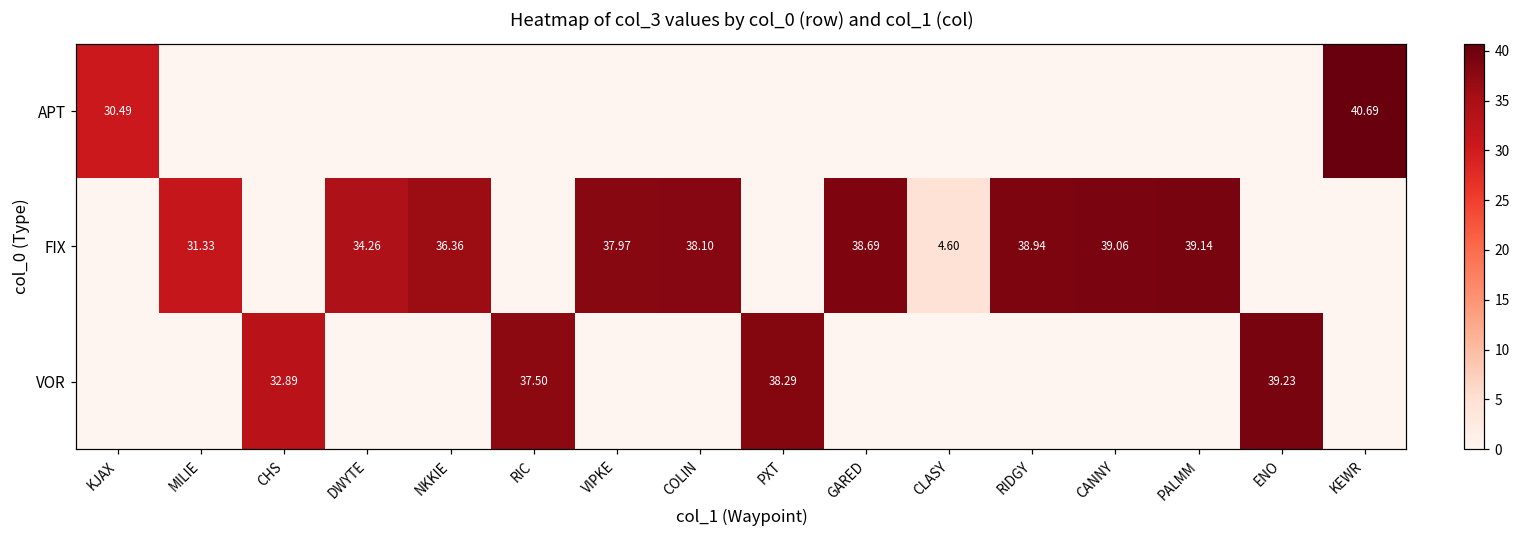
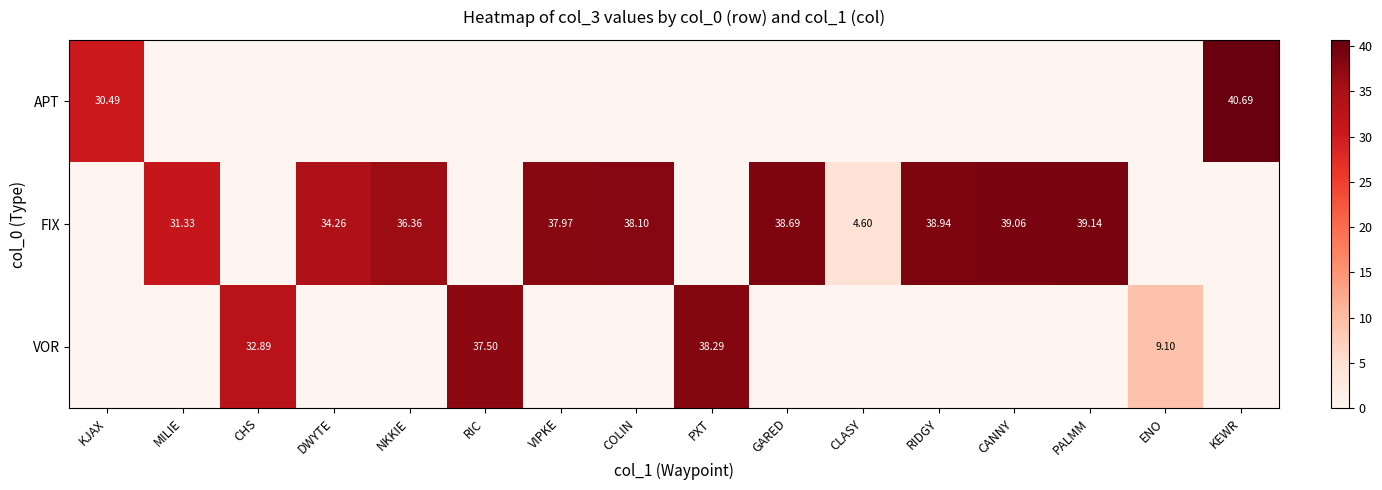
VOR, ENO: 39.23 -> 9.10
